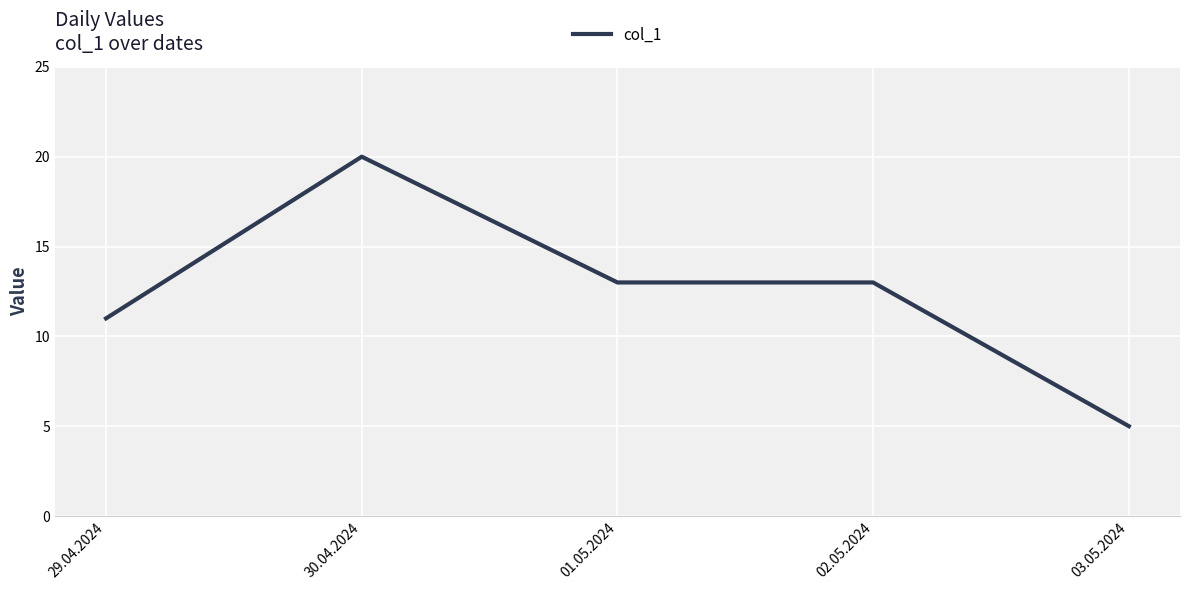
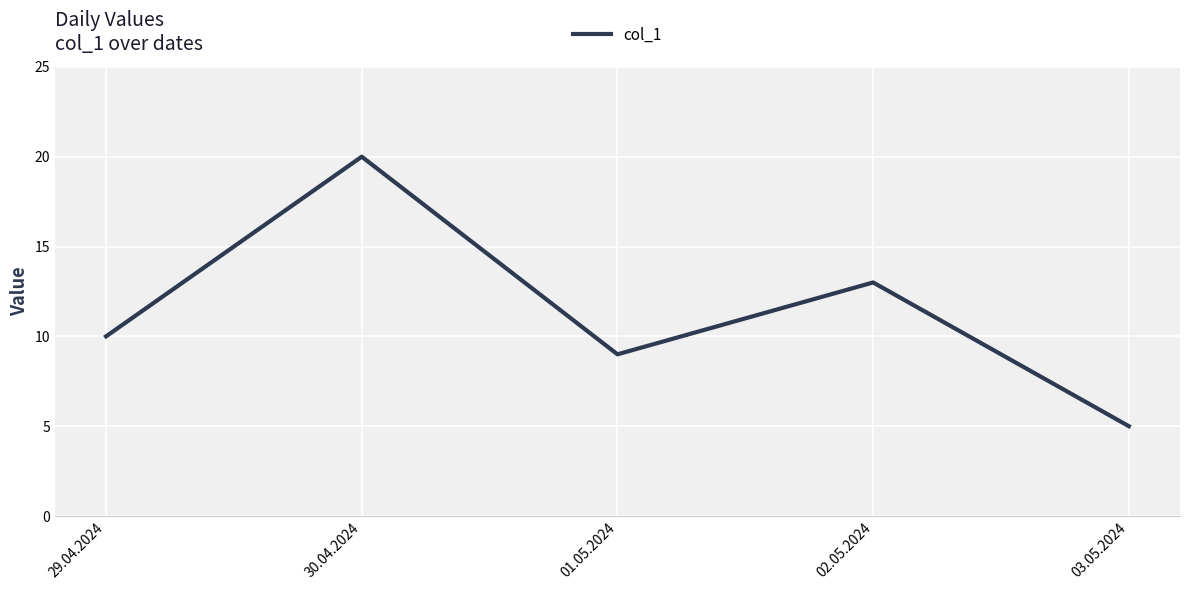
29.04.2024: 11 -> 10
01.05.2024: 13 -> 9
